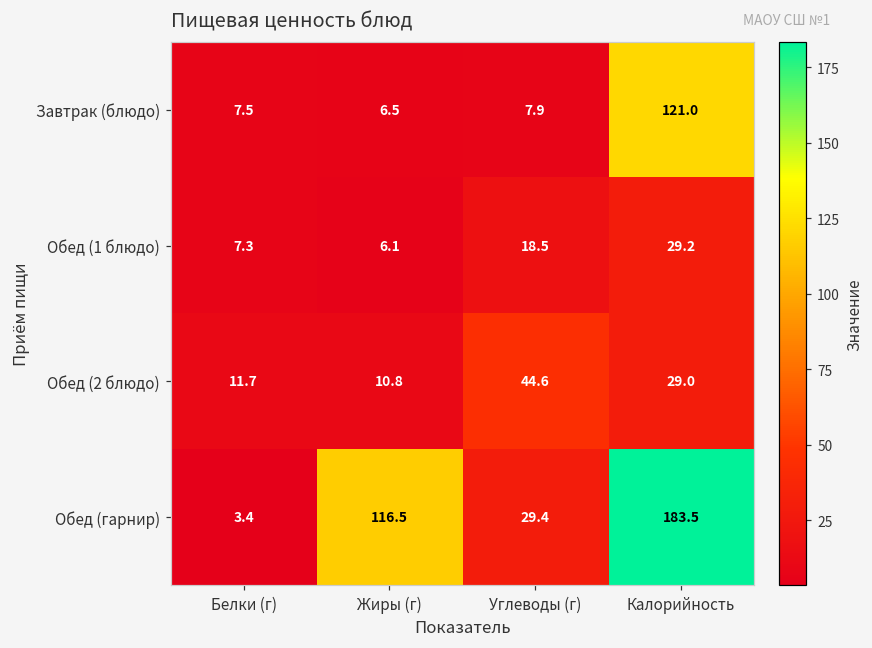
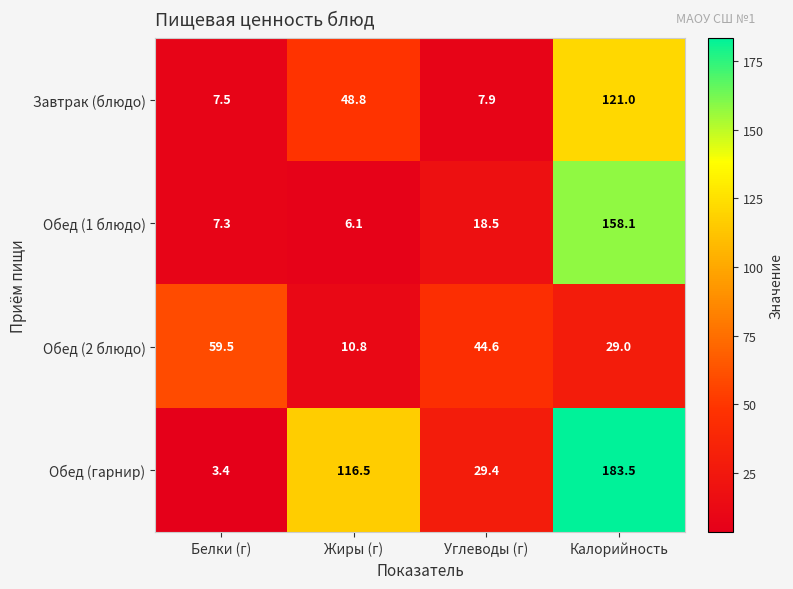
Завтрак (блюдо), Жиры (г): 6.5 -> 48.8
Обед (1 блюдо), Калорийность: 29.2 -> 158.1
Обед (2 блюдо), Белки (г): 11.7 -> 59.5
